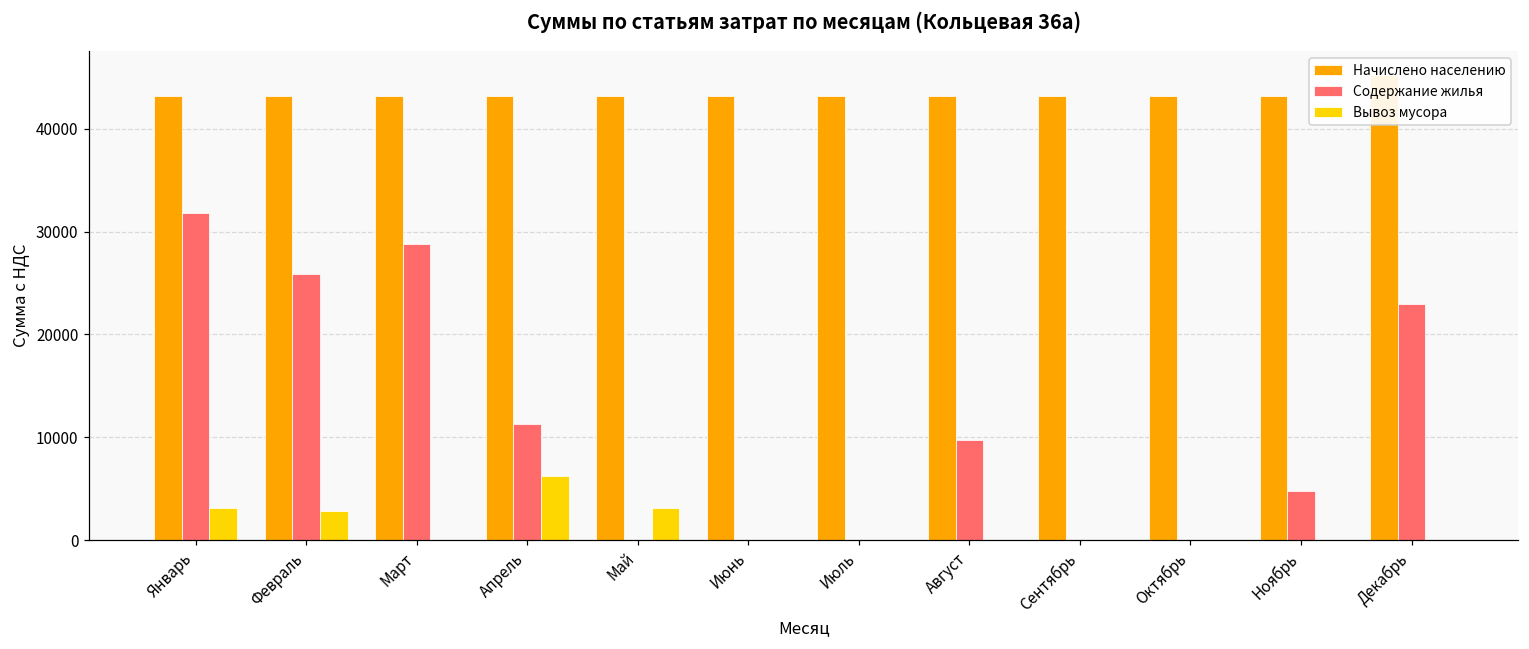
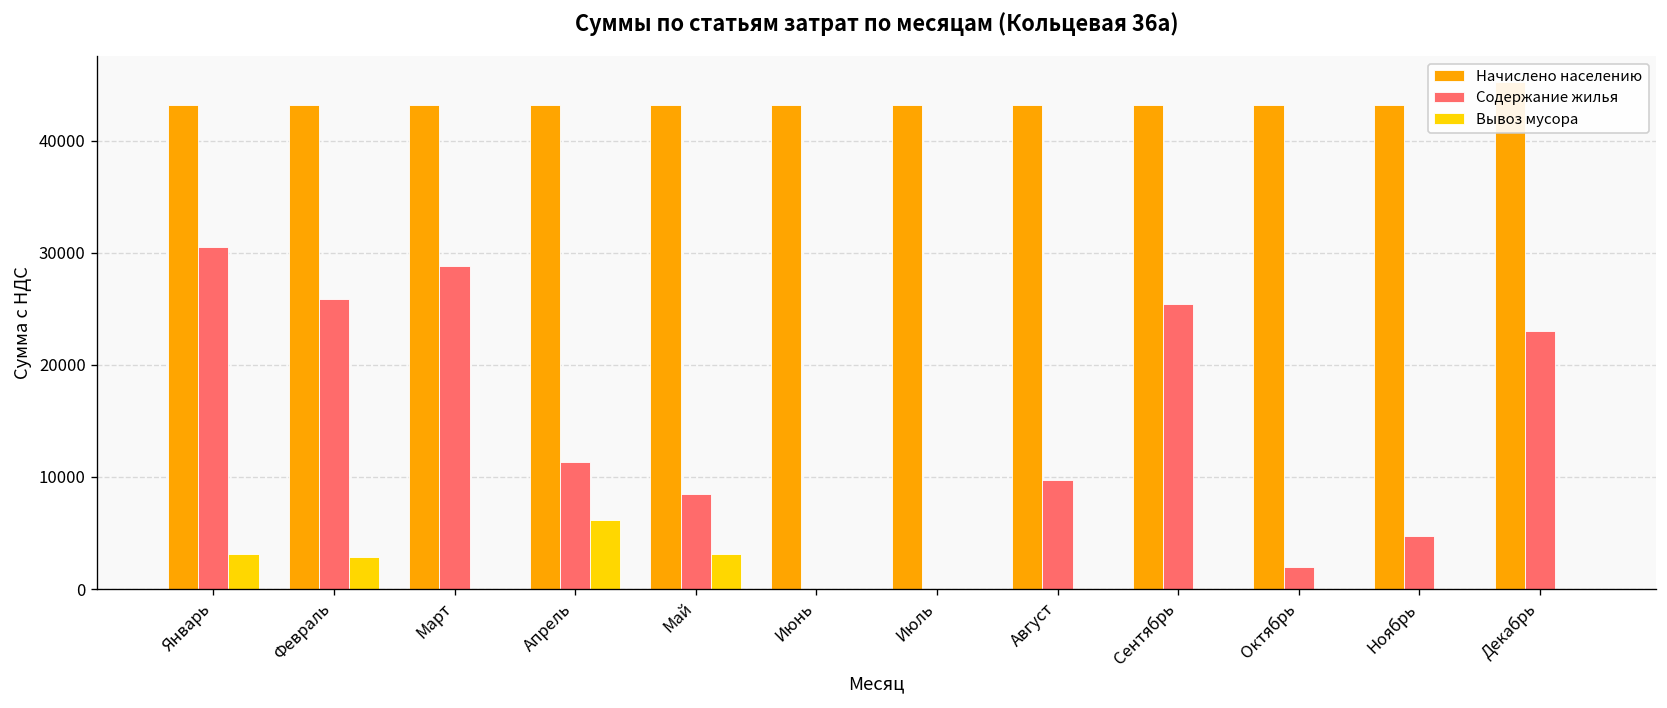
Содержание жилья, Январь: 32000 -> 30000
Содержание жилья, Май: 0 -> 8000
Содержание жилья, Сентябрь: 0 -> 25000
Содержание жилья, Октябрь: 0 -> 2000
